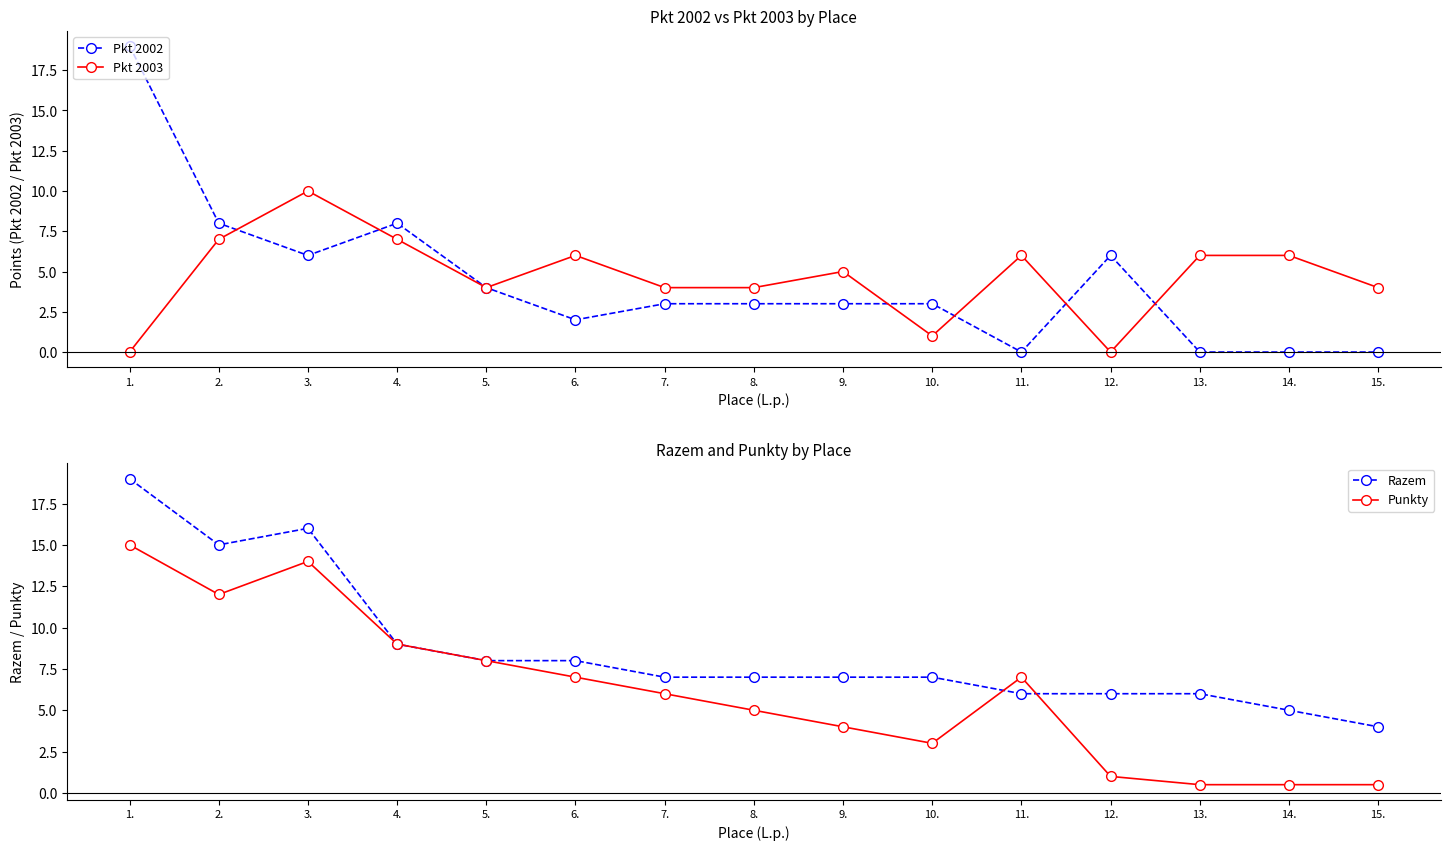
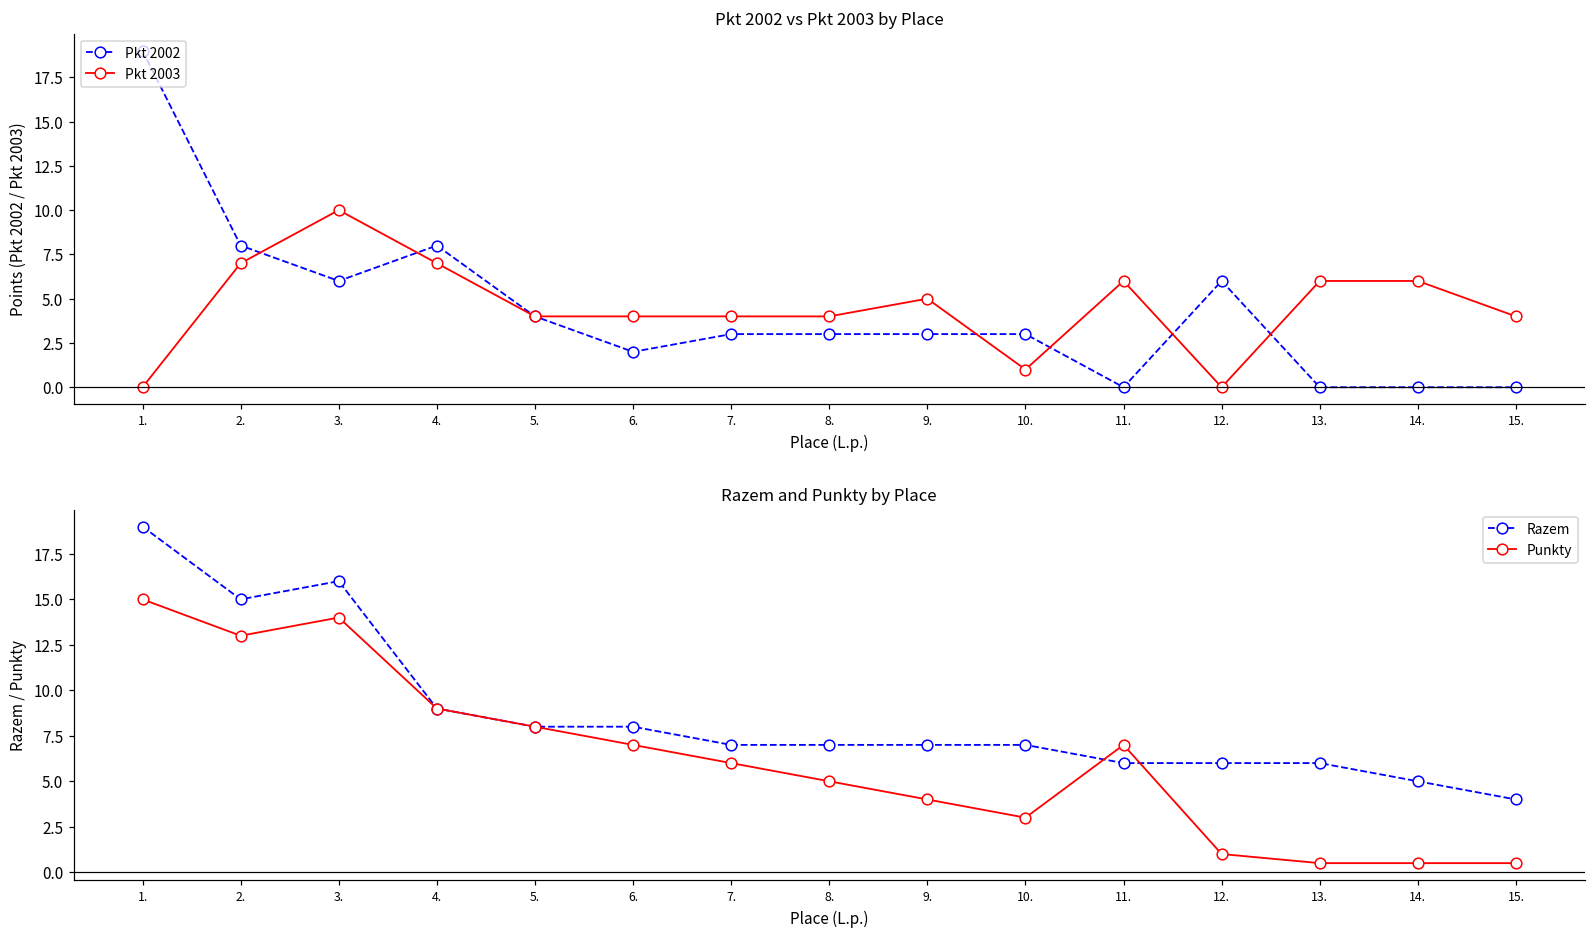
Pkt 2002 vs Pkt 2003 by Place, Pkt 2003, 6.: 6 -> 4
Razem and Punkty by Place, Punkty, 2.: 12 -> 13
